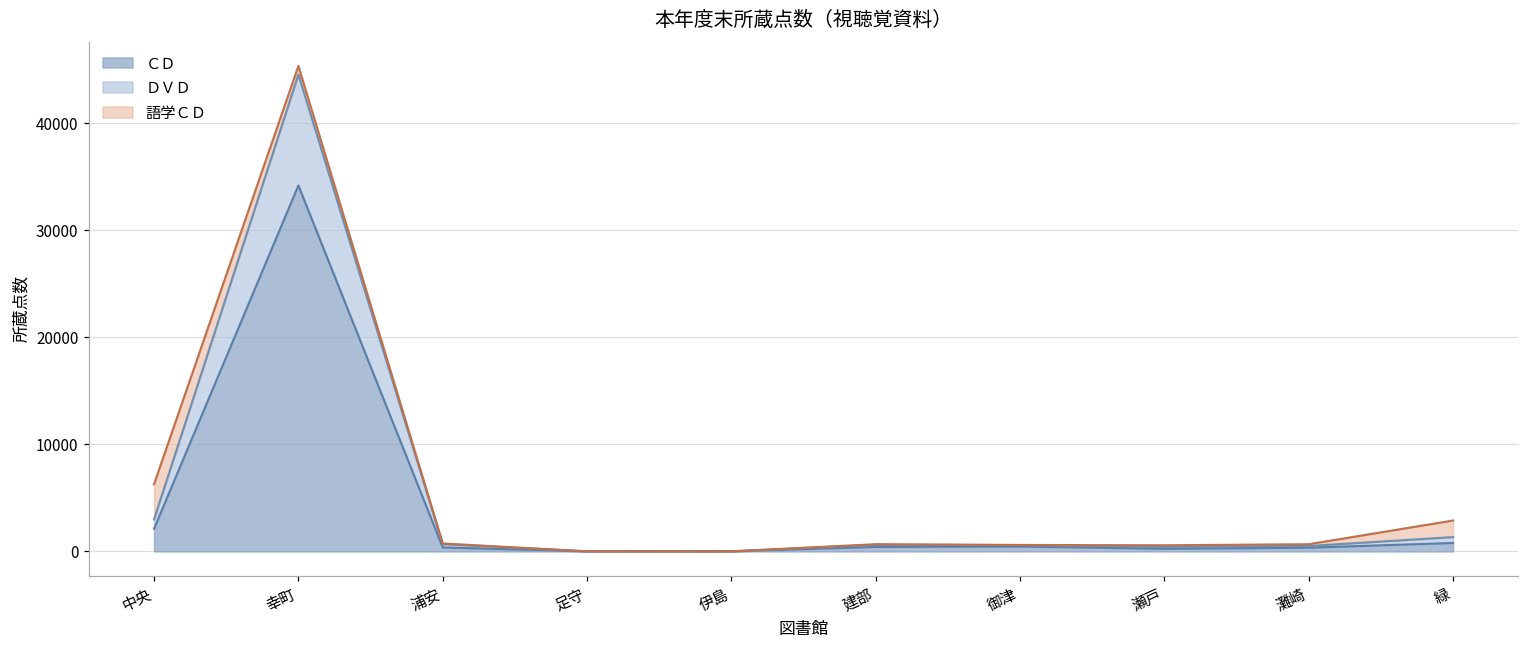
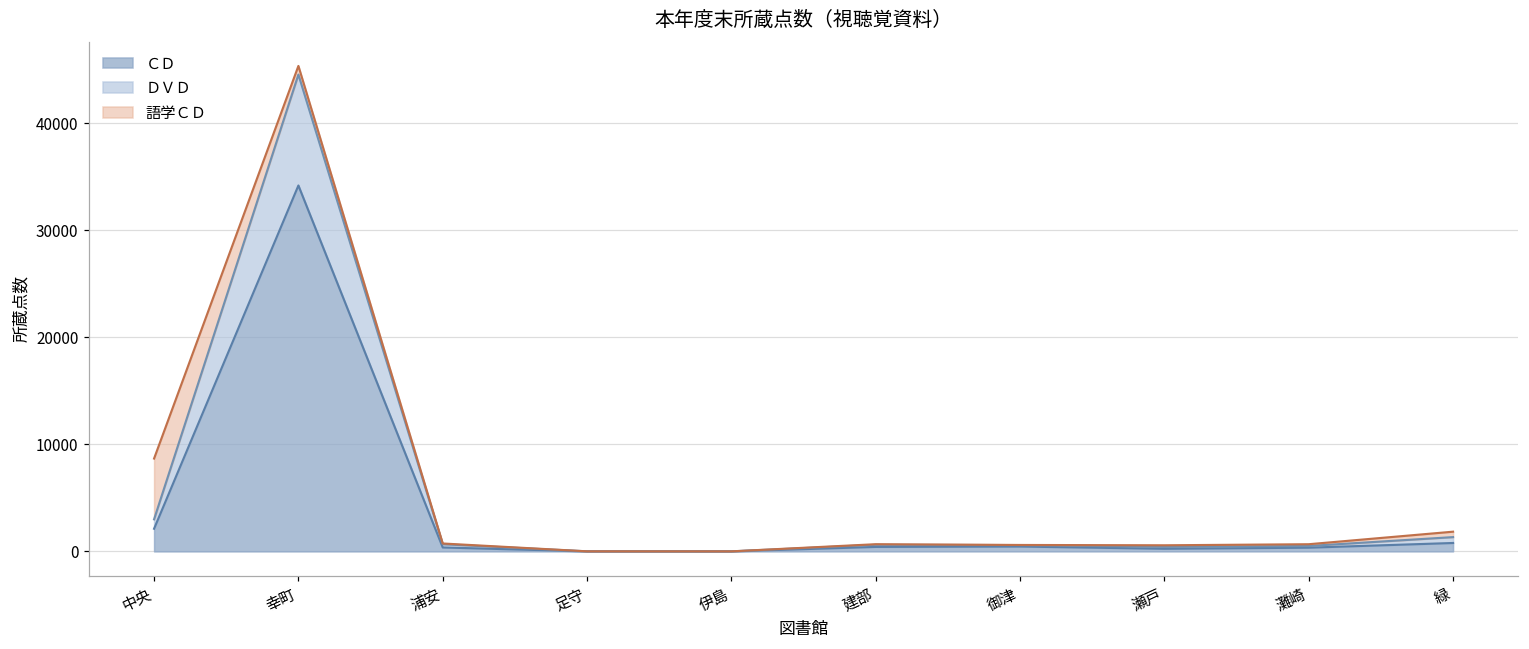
語学ＣＤ, 中央: 3000 -> 6000
語学ＣＤ, 緑: 2000 -> 1000
